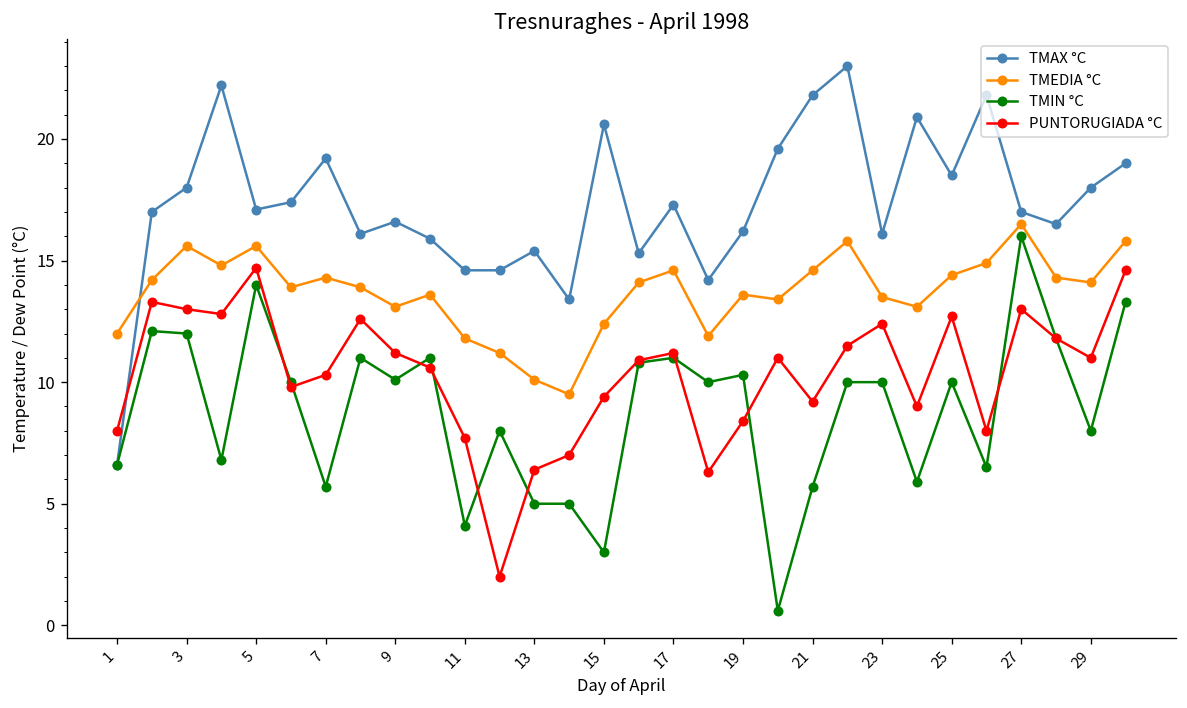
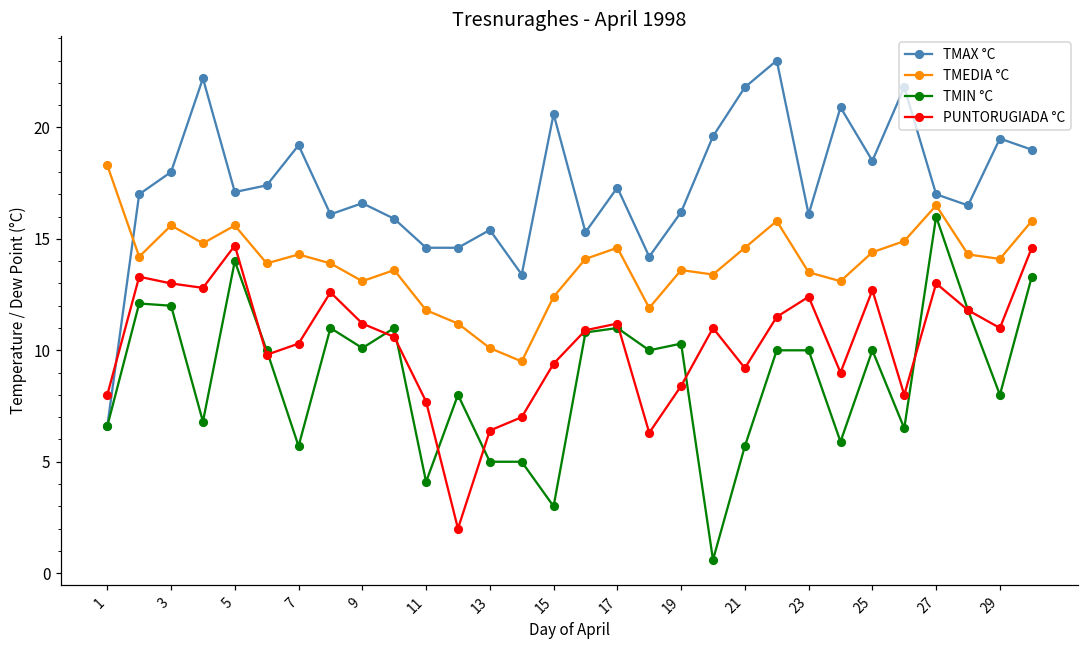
TMEDIA °C, 1: 12.0 -> 18.3
TMAX °C, 29: 18.0 -> 19.5
